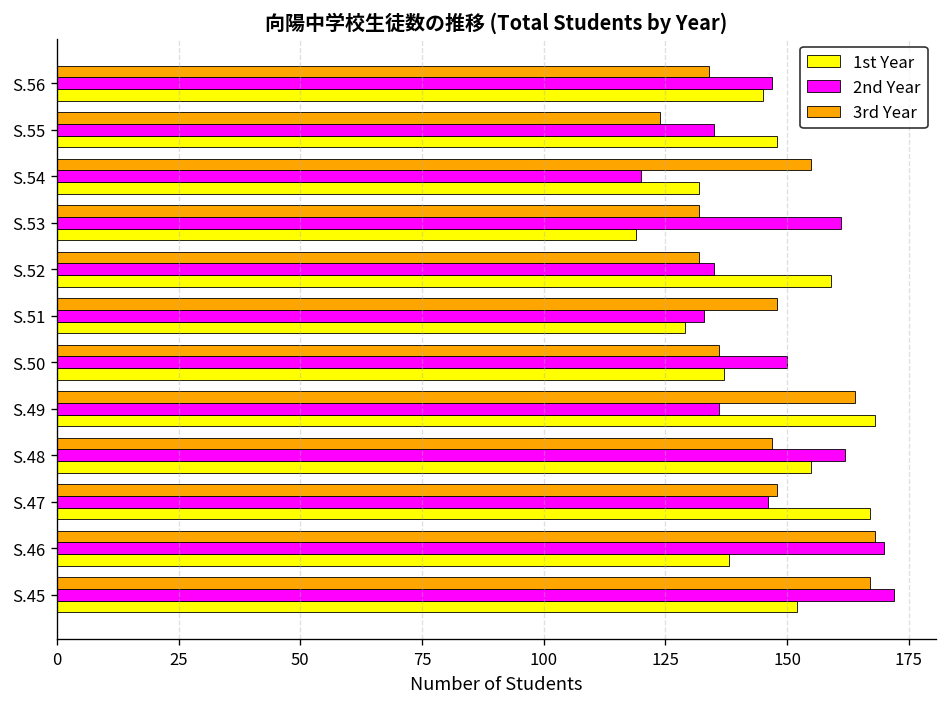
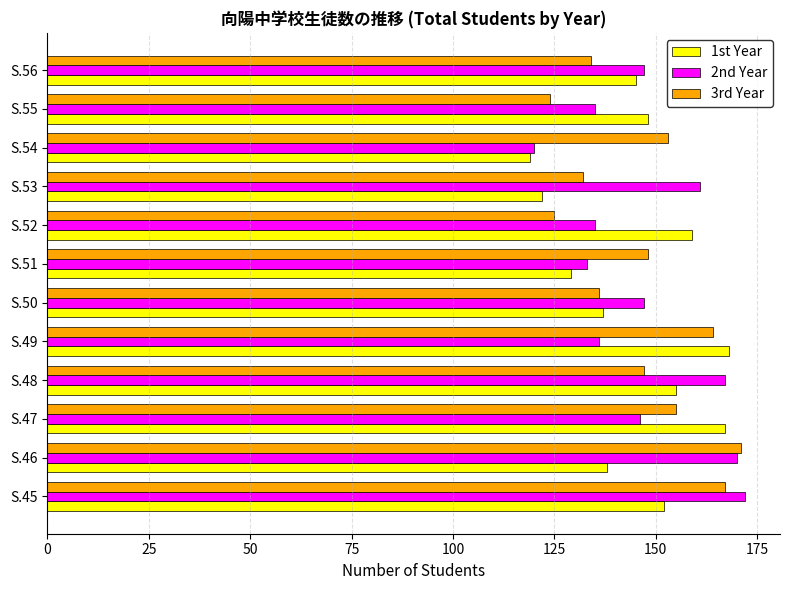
3rd Year, S.54: 155 -> 153
1st Year, S.54: 132 -> 119
1st Year, S.53: 119 -> 122
3rd Year, S.52: 132 -> 125
2nd Year, S.50: 150 -> 147
2nd Year, S.48: 162 -> 167
3rd Year, S.47: 148 -> 155
3rd Year, S.46: 168 -> 171
